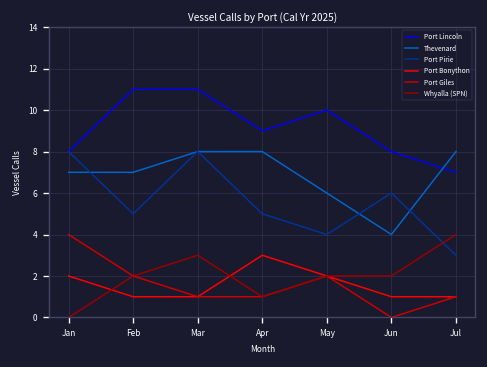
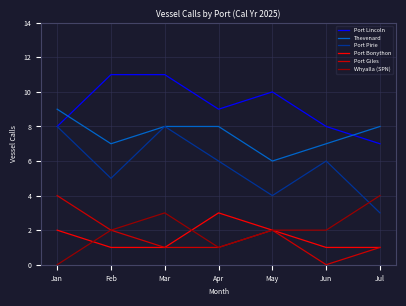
Thevenard, Jan: 7 -> 9
Port Pirie, Apr: 5 -> 6
Thevenard, Jun: 4 -> 7
